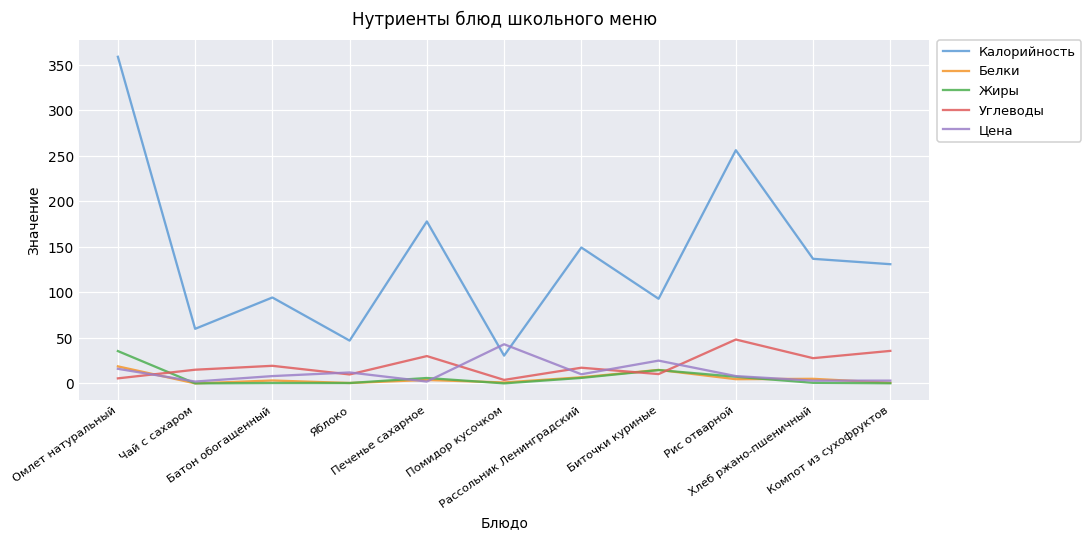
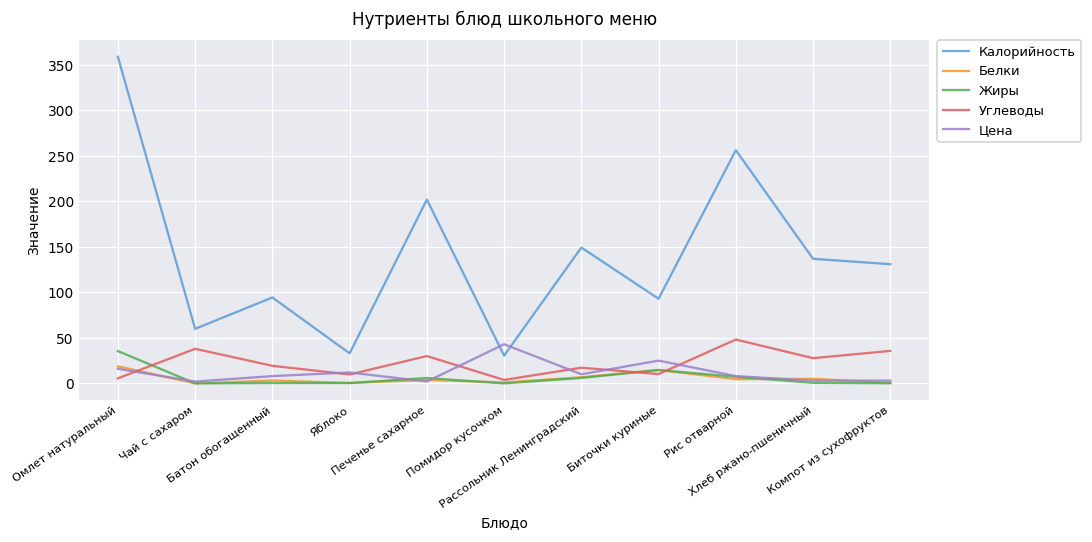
Углеводы, Чай с сахаром: 20 -> 40
Калорийность, Яблоко: 50 -> 30
Калорийность, Печенье сахарное: 180 -> 200
